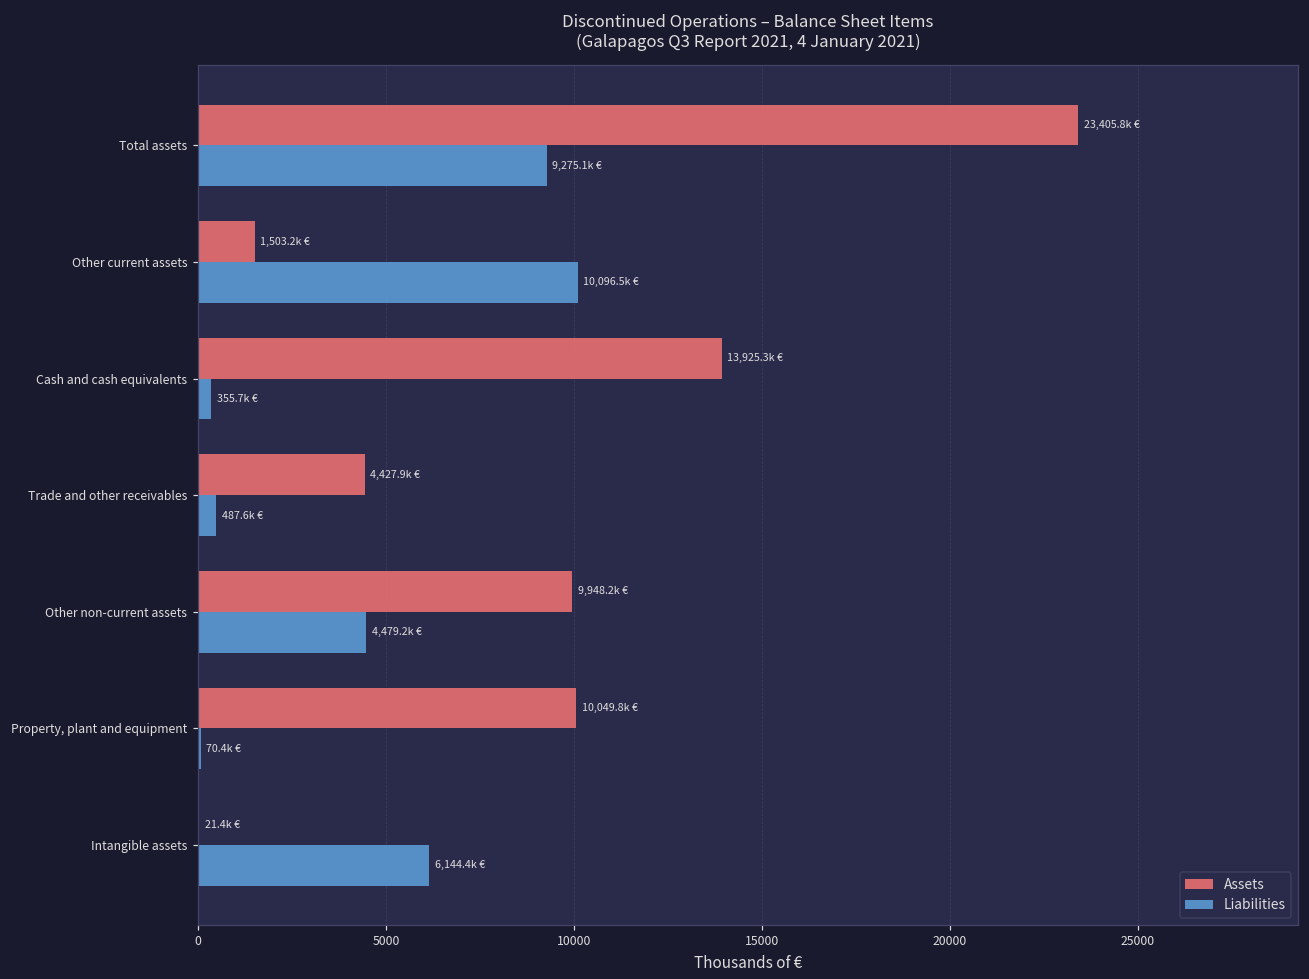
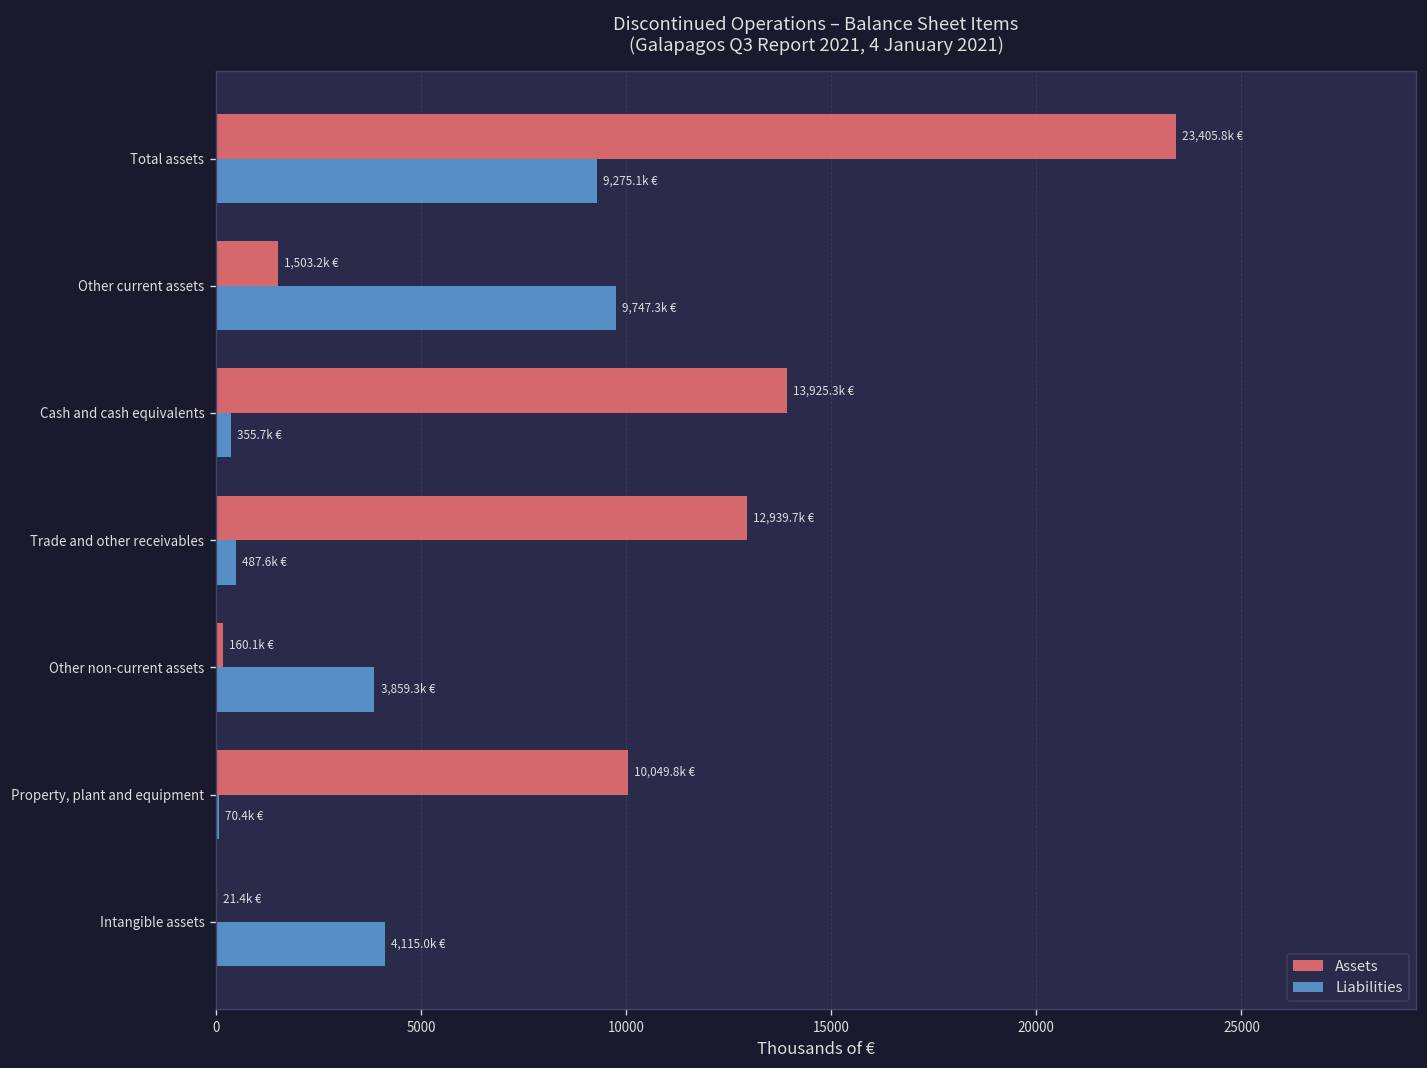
Liabilities, Other current assets: 10,096.5k -> 9,747.3k
Assets, Trade and other receivables: 4,427.9k -> 12,939.7k
Assets, Other non-current assets: 9,948.2k -> 160.1k
Liabilities, Other non-current assets: 4,479.2k -> 3,859.3k
Liabilities, Intangible assets: 6,144.4k -> 4,115.0k
